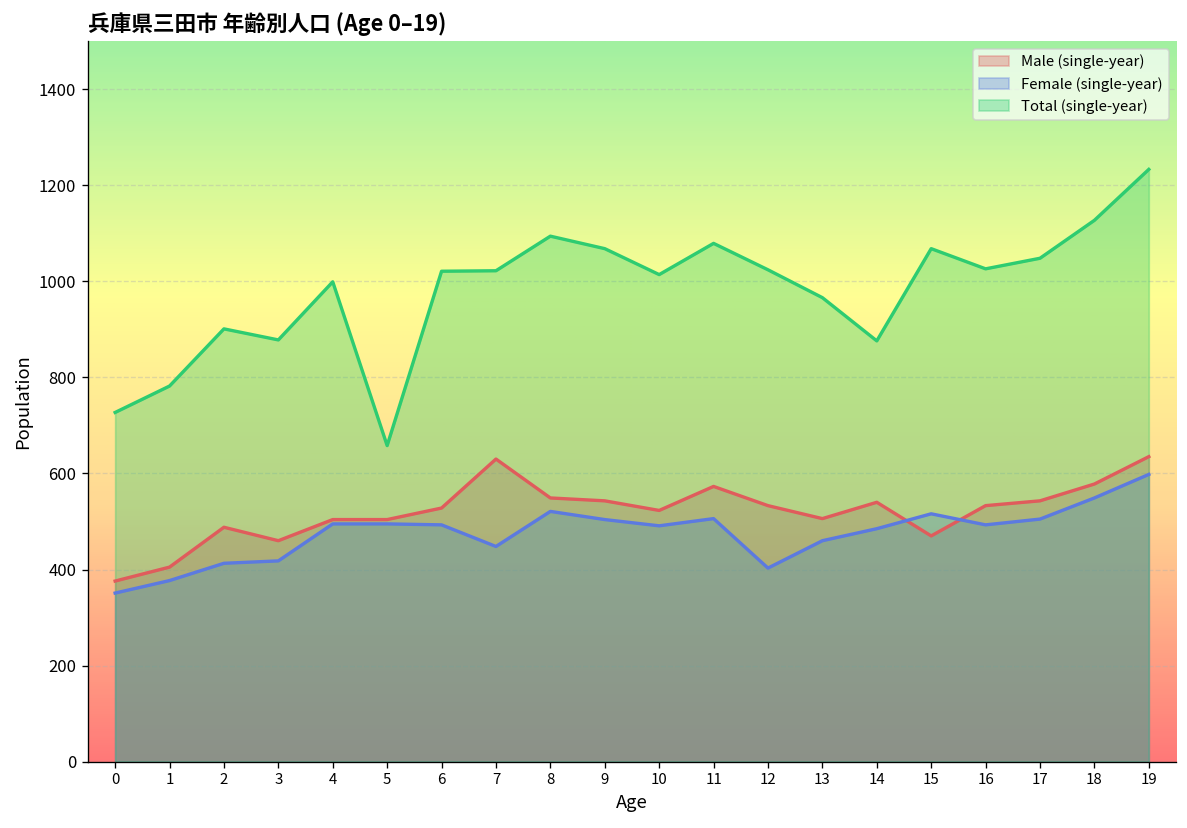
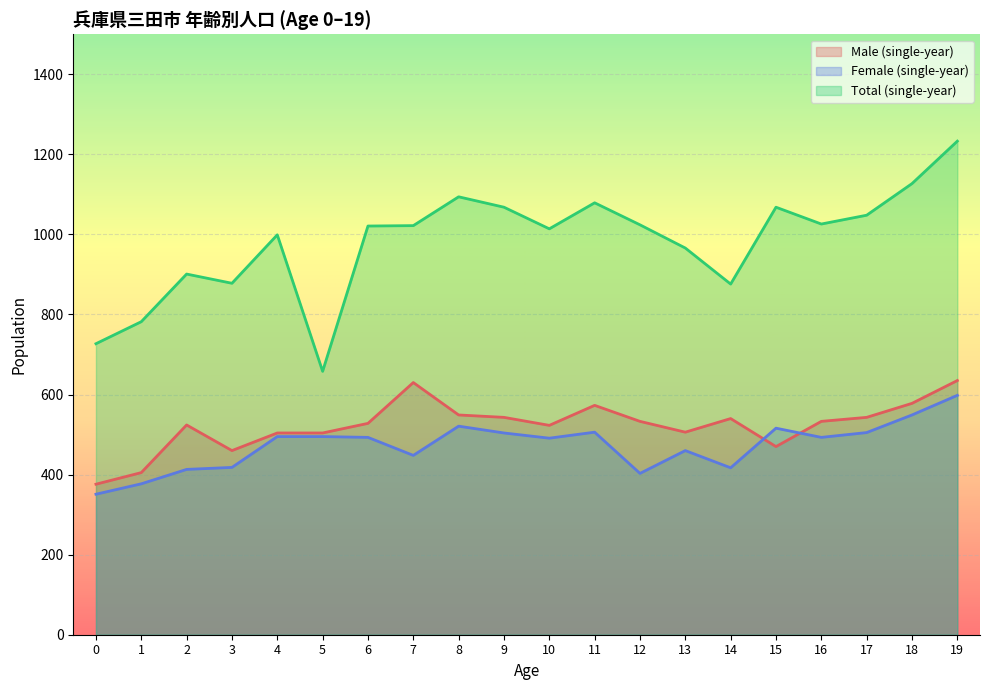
Male (single-year), 2: 490 -> 520
Female (single-year), 14: 490 -> 420
